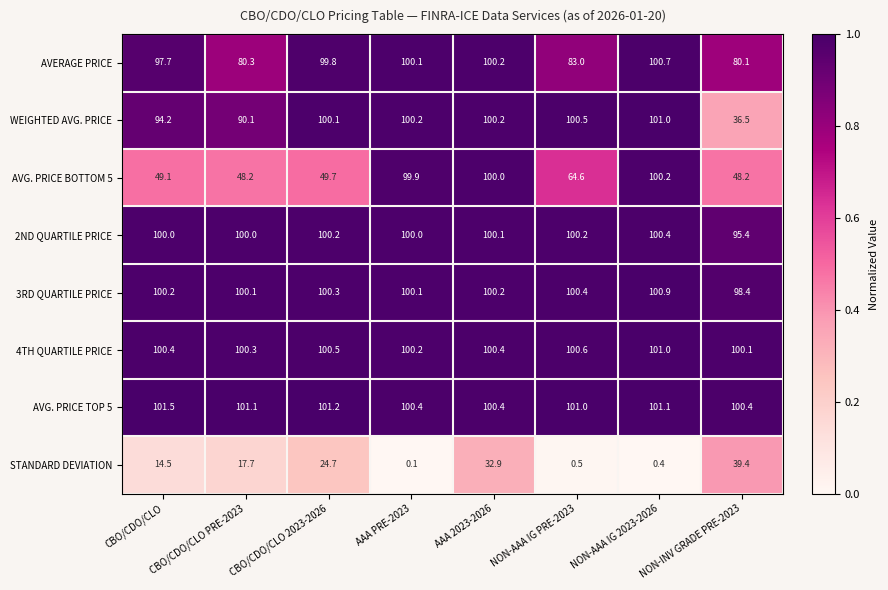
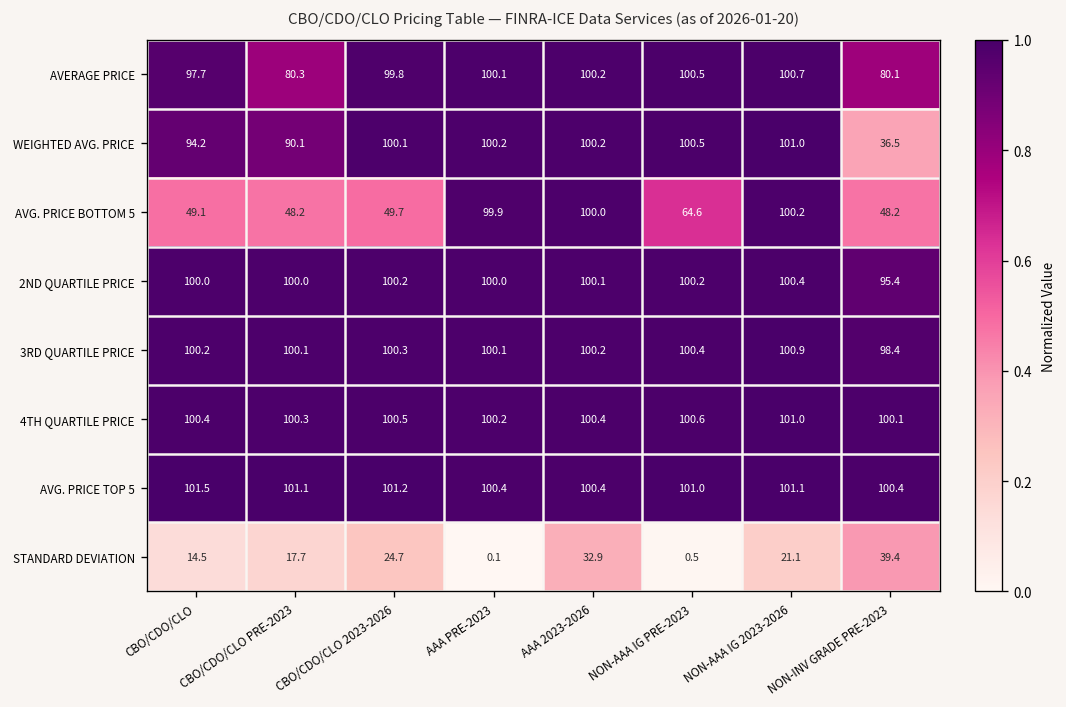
AVERAGE PRICE, NON-AAA IG PRE-2023: 83.0 -> 100.5
STANDARD DEVIATION, NON-AAA IG 2023-2026: 0.4 -> 21.1
